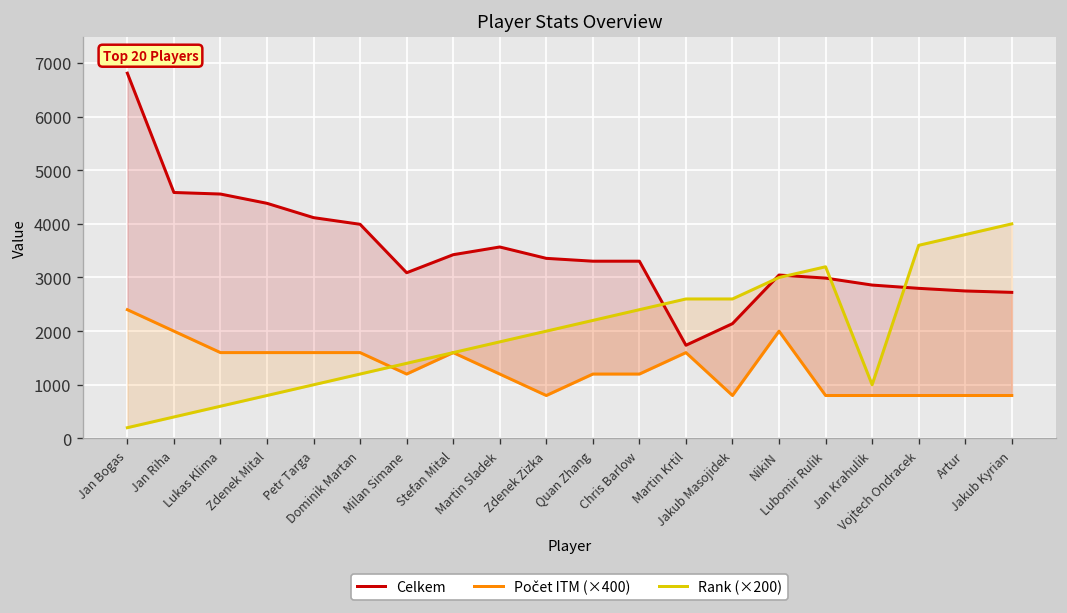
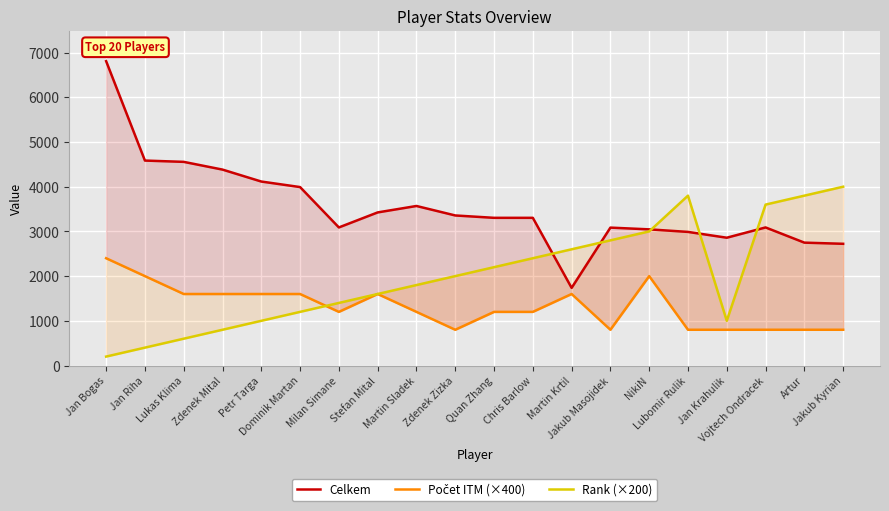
Celkem, Jakub Masojidek: 2100 -> 3100
Rank (×200), Jakub Masojidek: 2600 -> 2800
Rank (×200), Lubomir Rulik: 3200 -> 3800
Celkem, Vojtech Ondracek: 2800 -> 3100
